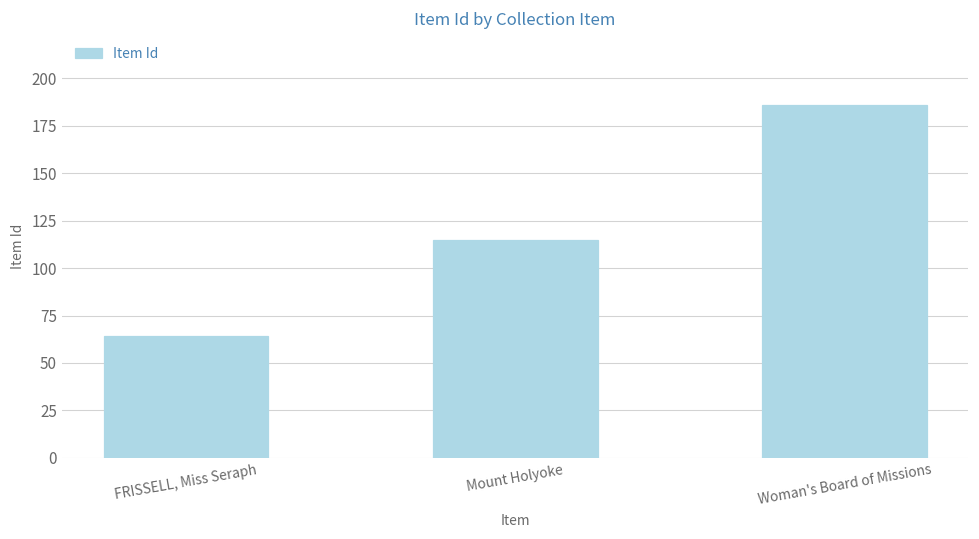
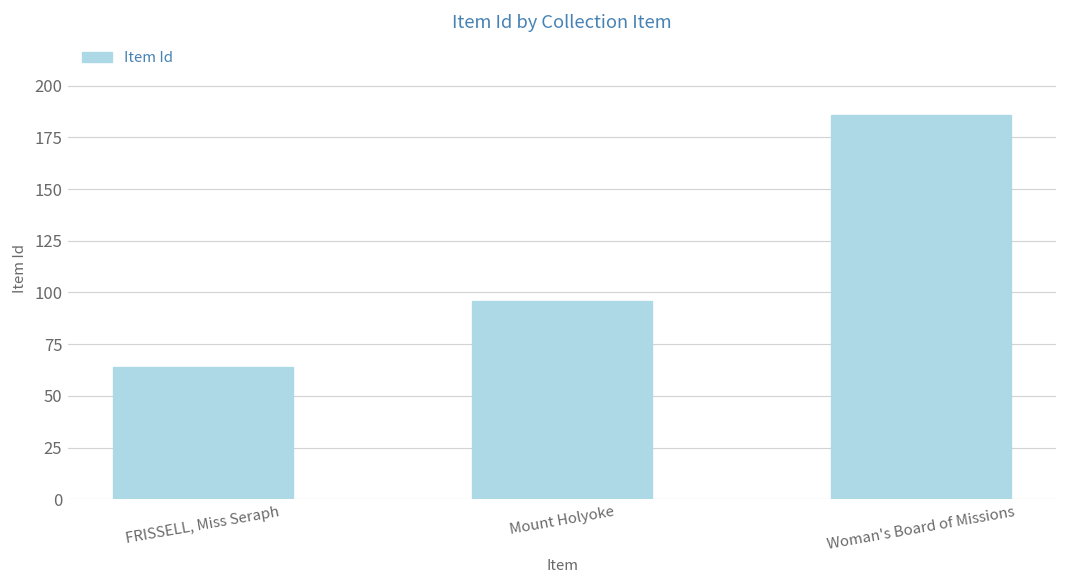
Mount Holyoke: 115 -> 96
